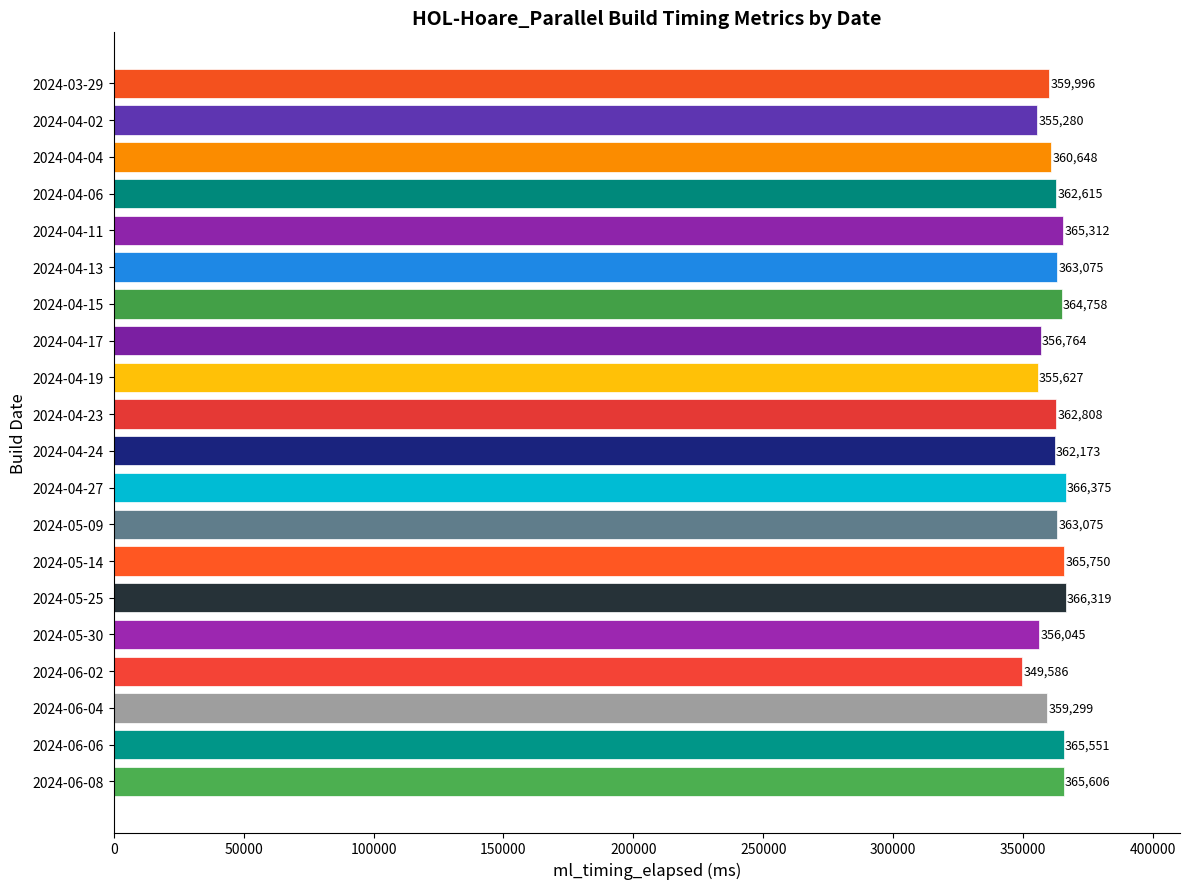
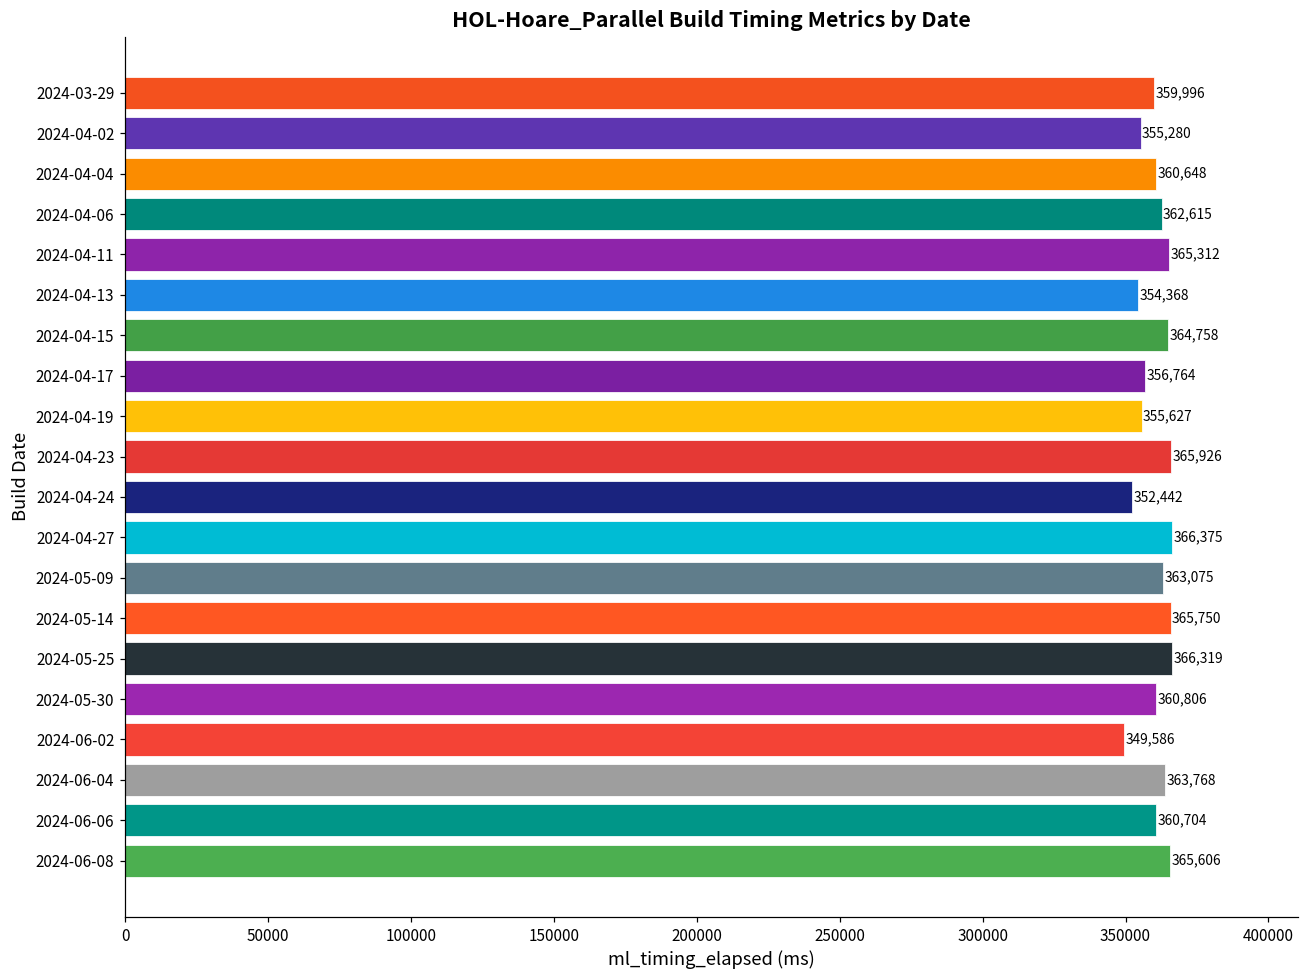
2024-04-13: 363,075 -> 354,368
2024-04-23: 362,808 -> 365,926
2024-04-24: 362,173 -> 352,442
2024-05-30: 356,045 -> 360,806
2024-06-04: 359,299 -> 363,768
2024-06-06: 365,551 -> 360,704
